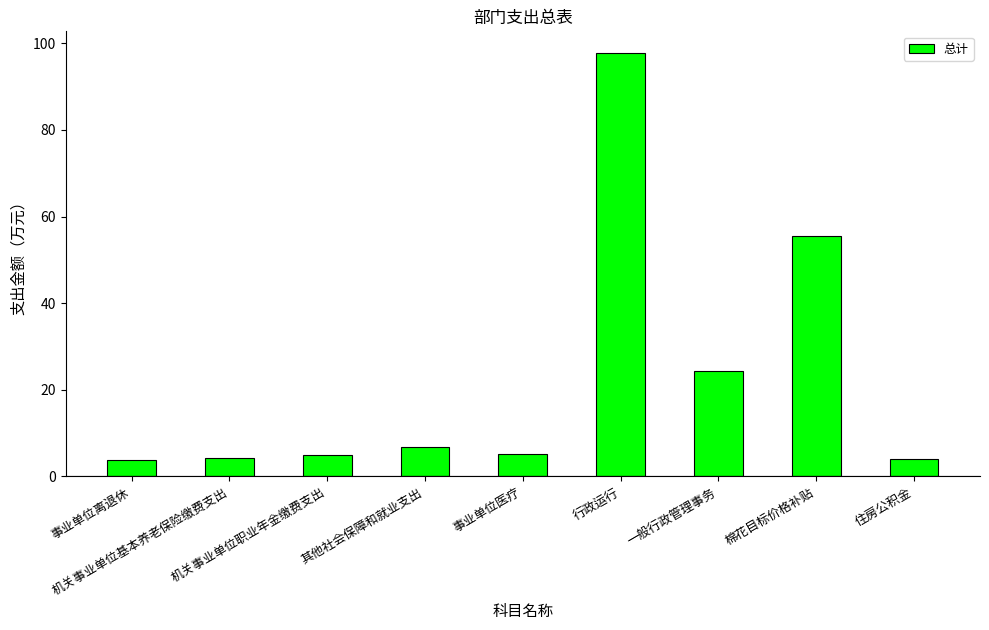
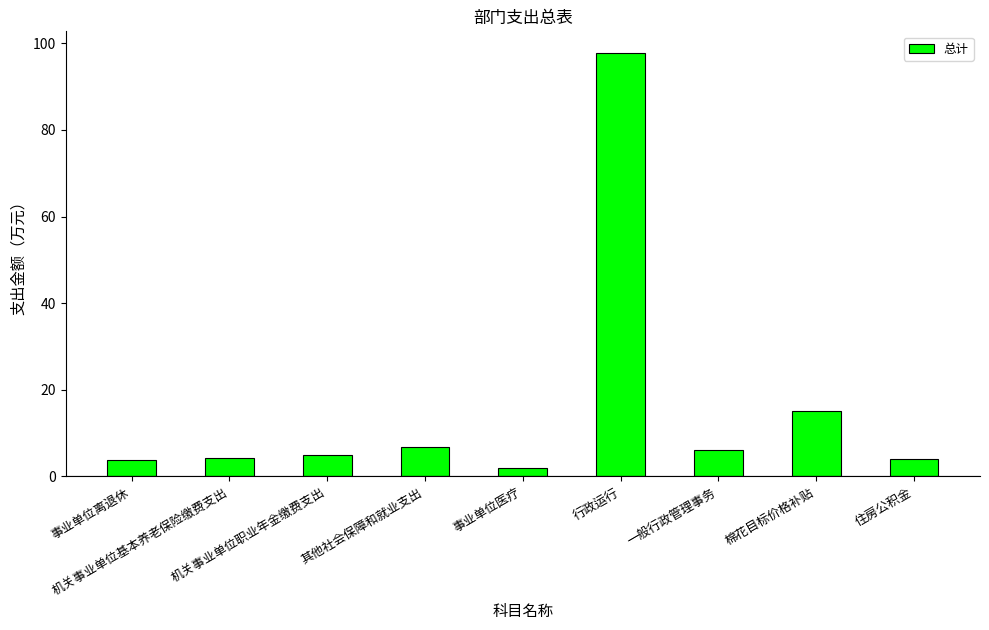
事业单位医疗: 5 -> 2
一般行政管理事务: 24 -> 6
棉花目标价格补贴: 55 -> 15
